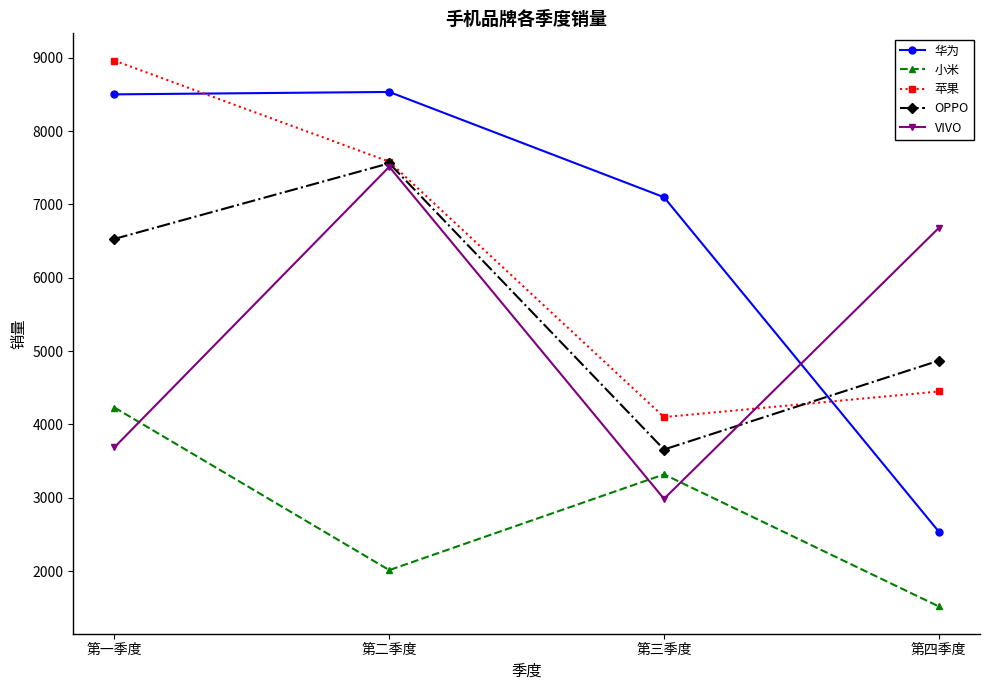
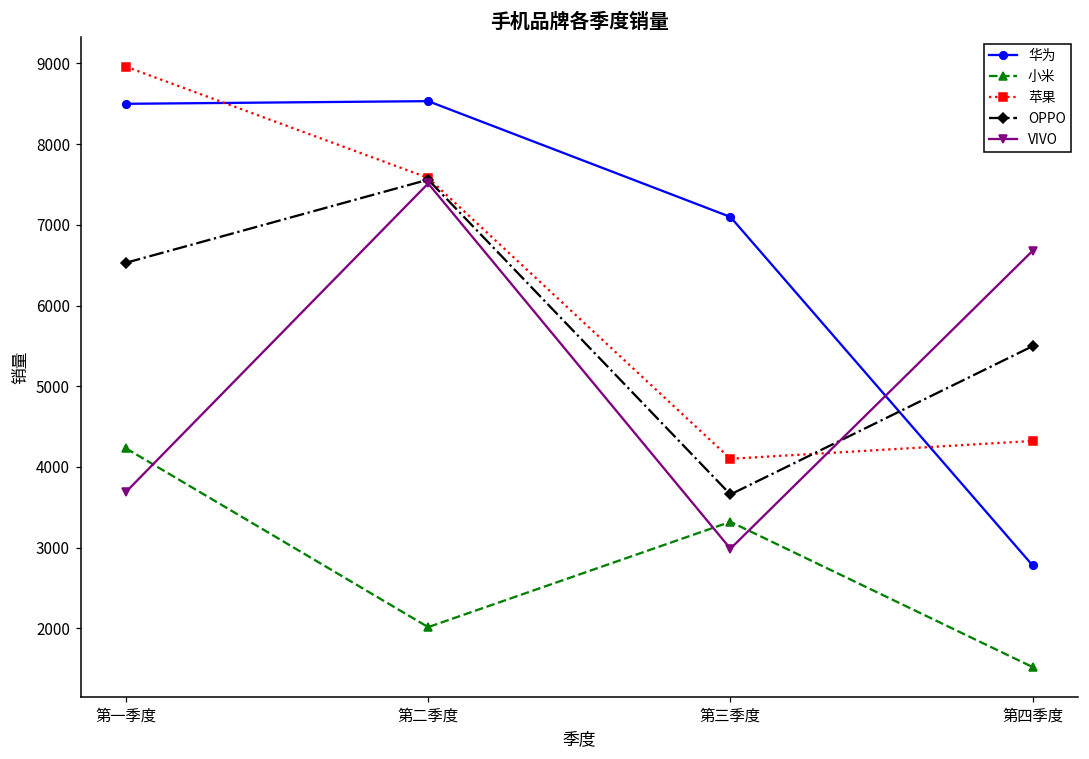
华为, 第四季度: 2500 -> 2800
苹果, 第四季度: 4500 -> 4300
OPPO, 第四季度: 4900 -> 5500
